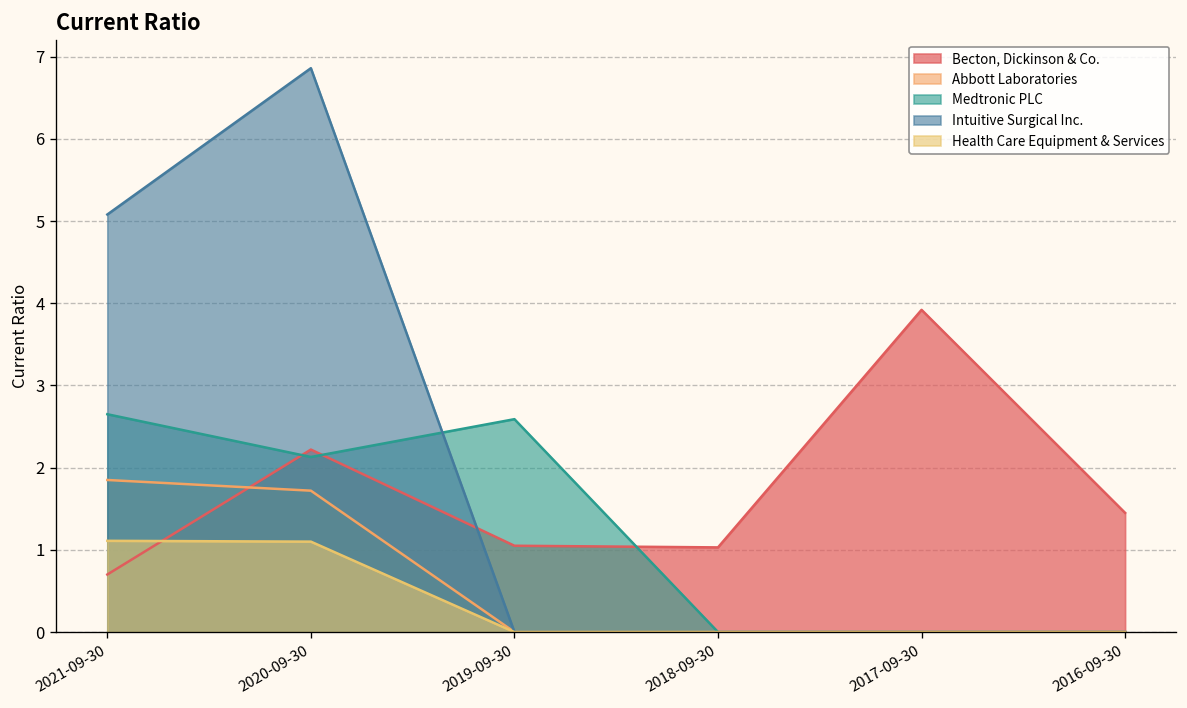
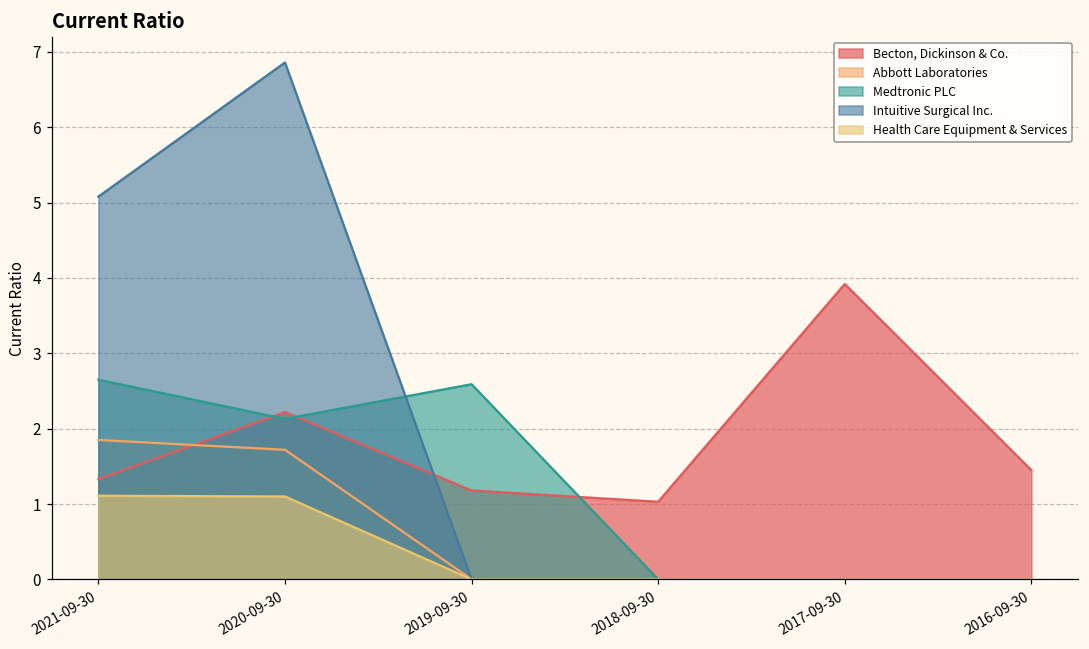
Becton, Dickinson & Co., 2021-09-30: 0.7 -> 1.3
Becton, Dickinson & Co., 2019-09-30: 1.1 -> 1.2
